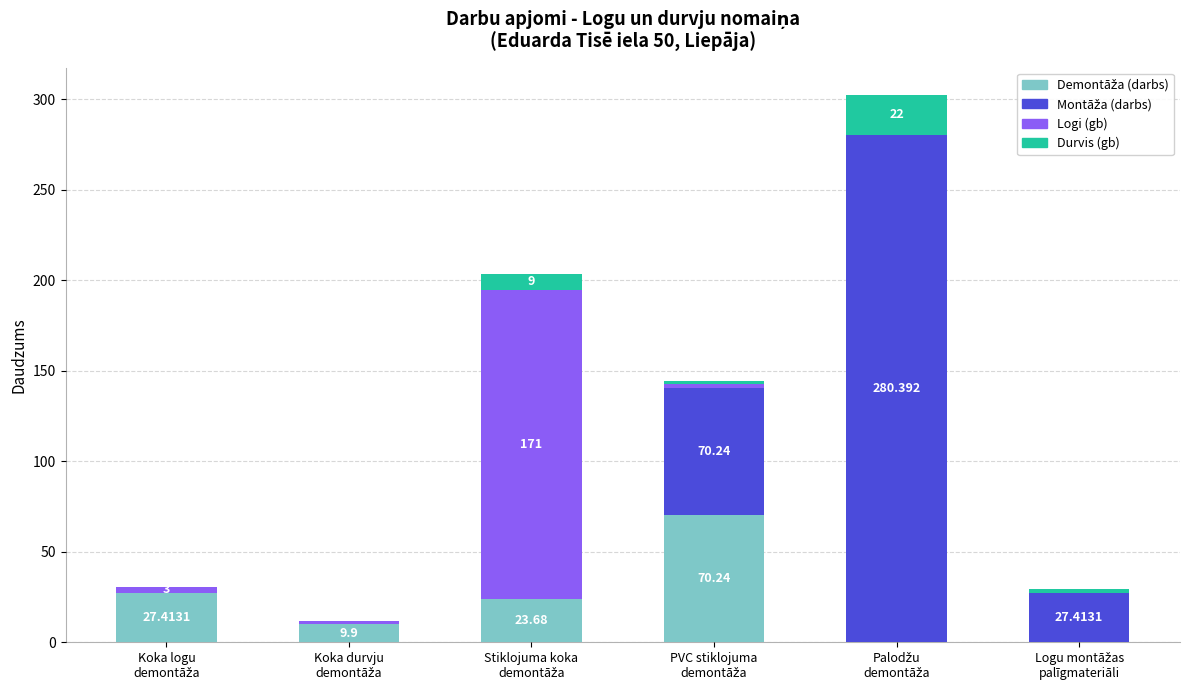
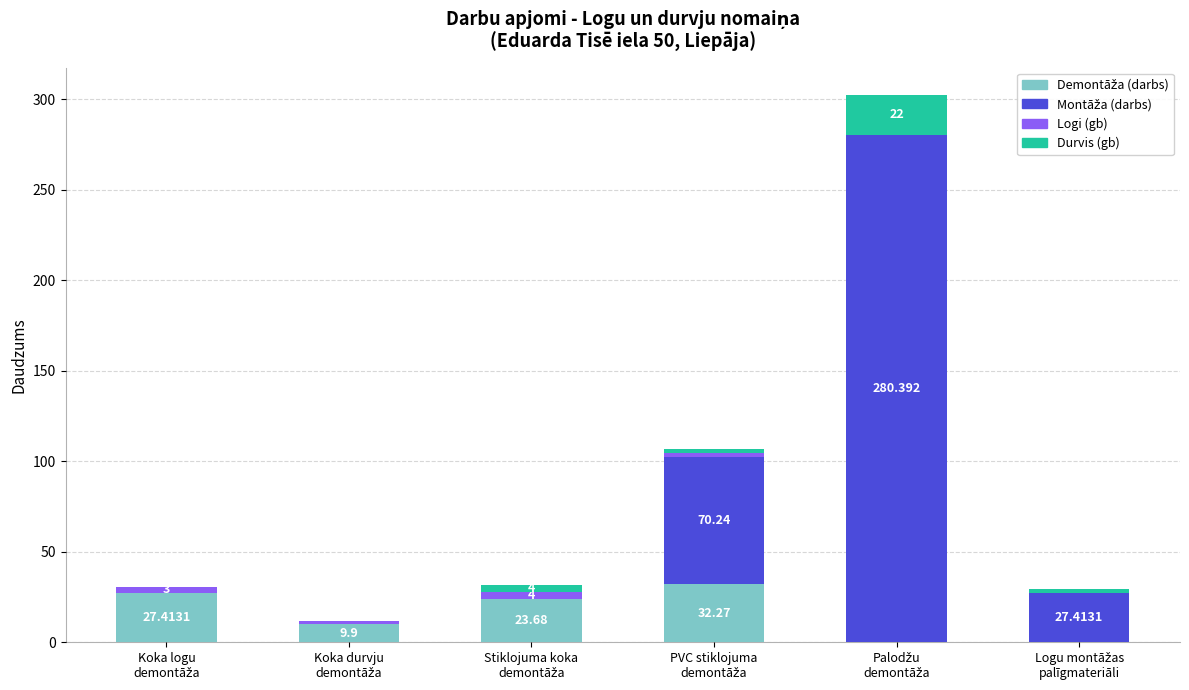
Logi (gb), Stiklojuma koka demontāža: 171 -> 4
Durvis (gb), Stiklojuma koka demontāža: 9 -> 4
Demontāža (darbs), PVC stiklojuma demontāža: 70.24 -> 32.27
